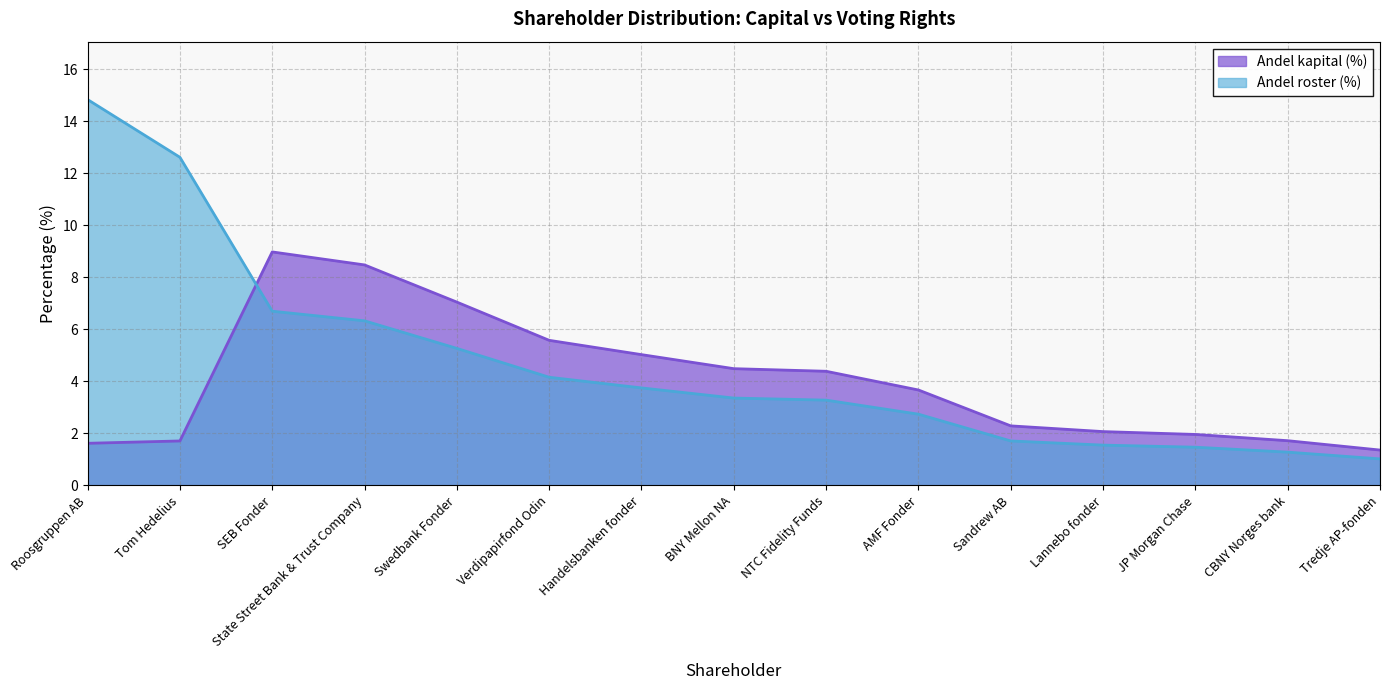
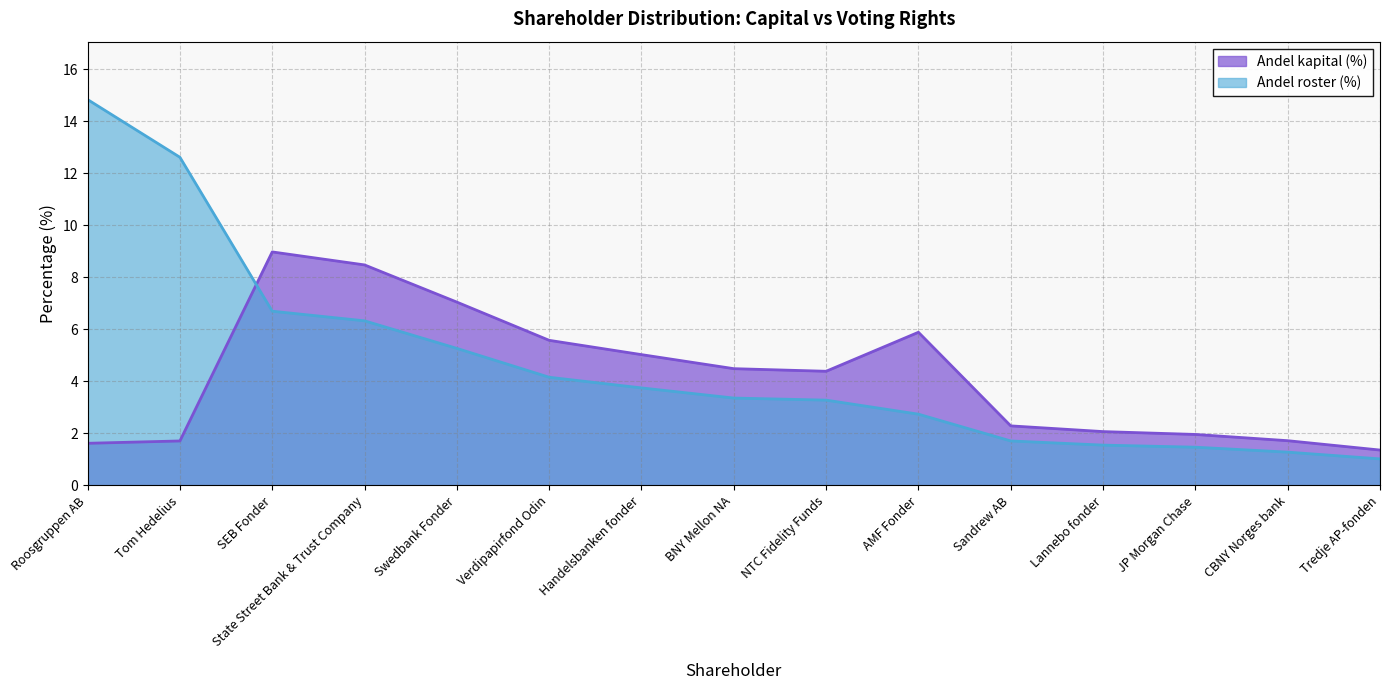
Andel kapital (%), AMF Fonder: 3.7 -> 5.9
